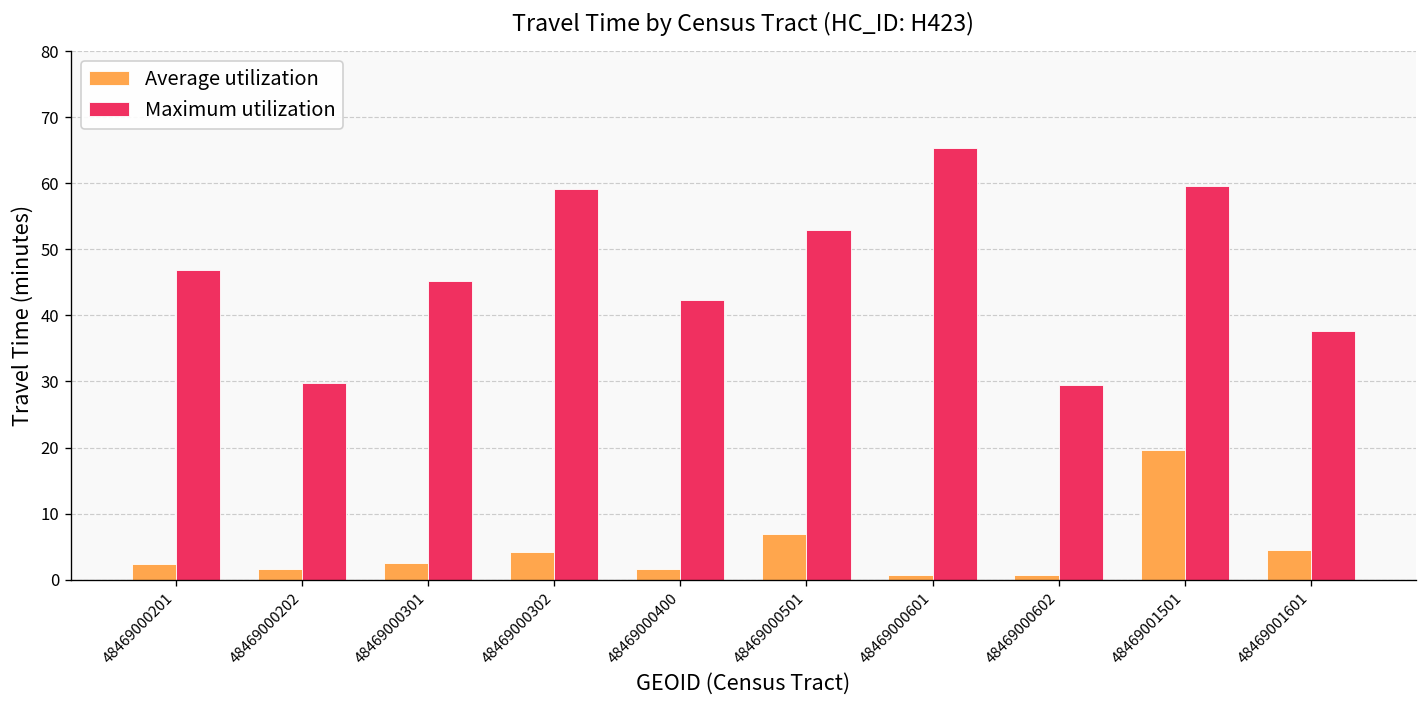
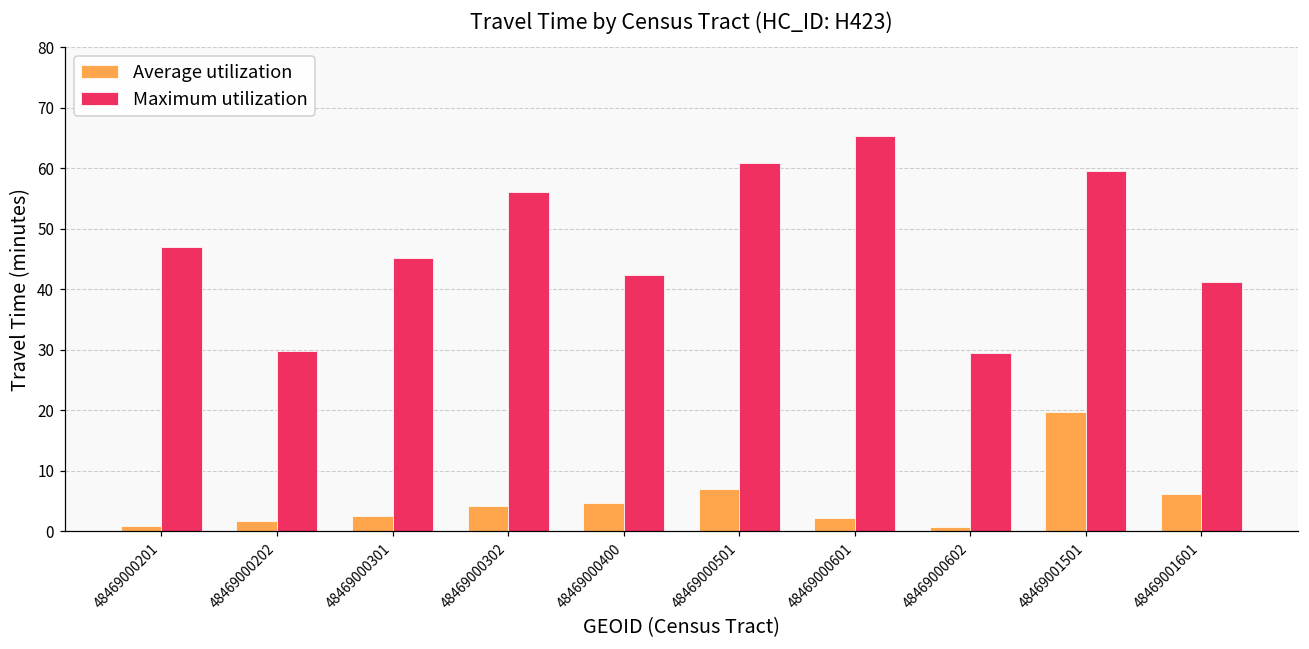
Average utilization, 48469000201: 2 -> 1
Maximum utilization, 48469000302: 59 -> 56
Average utilization, 48469000400: 2 -> 5
Maximum utilization, 48469000501: 53 -> 61
Average utilization, 48469000601: 1 -> 2
Average utilization, 48469001601: 4 -> 6
Maximum utilization, 48469001601: 38 -> 41
